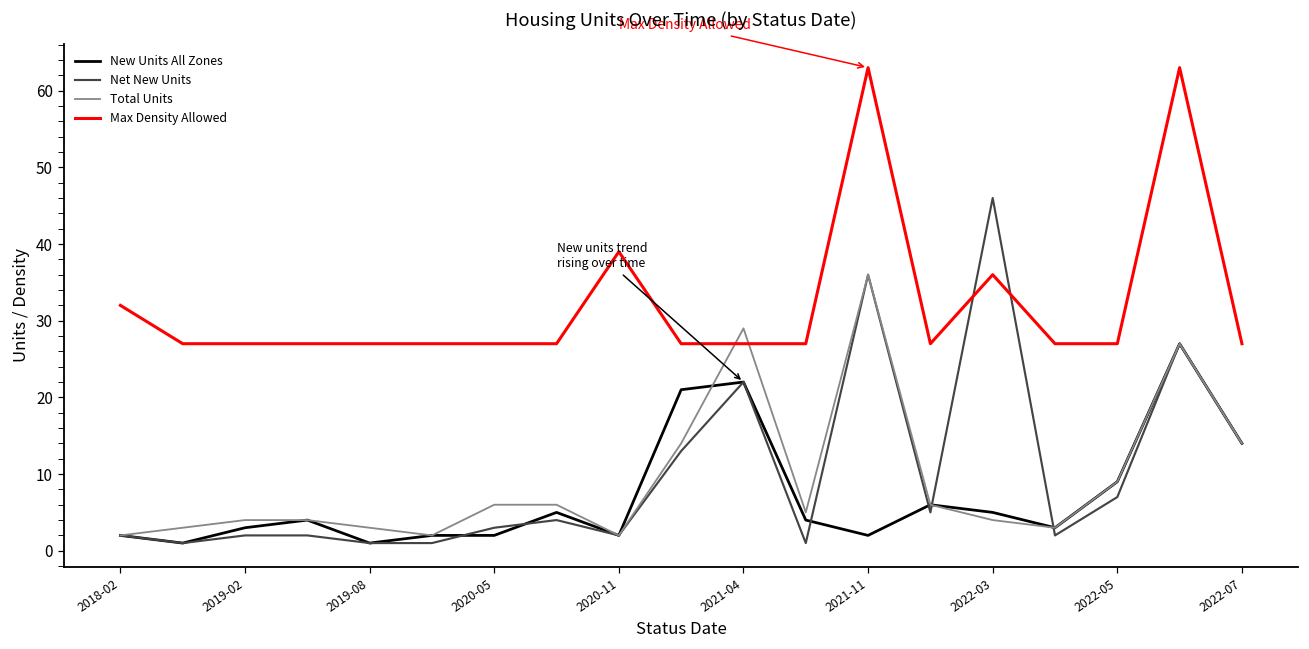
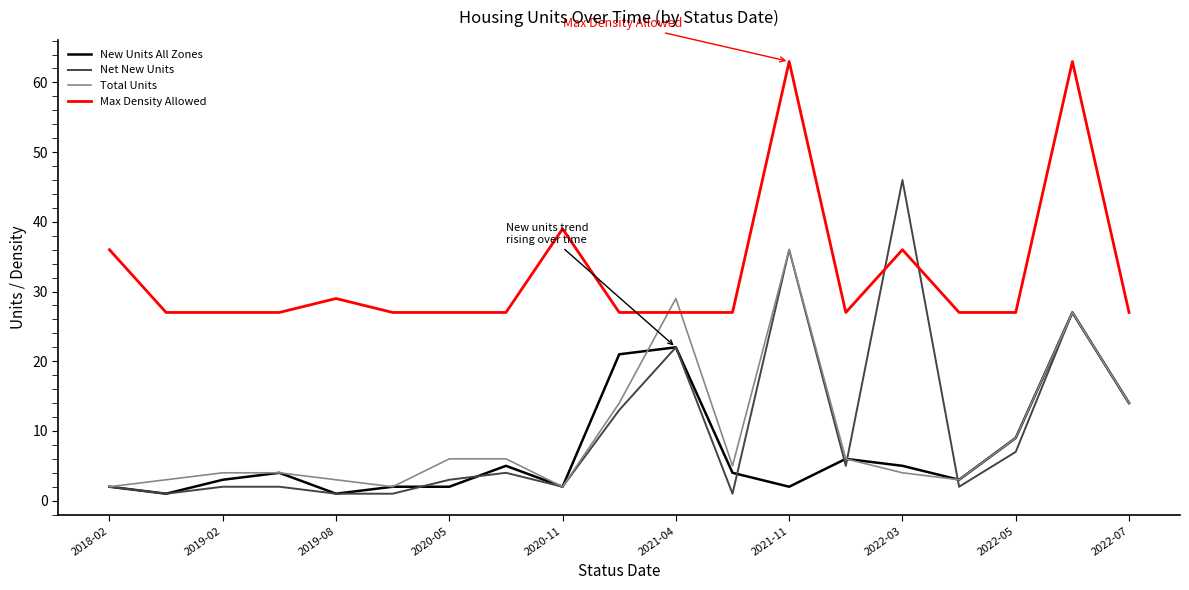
Max Density Allowed, 2018-02: 32 -> 36
Max Density Allowed, 2019-08: 27 -> 29
